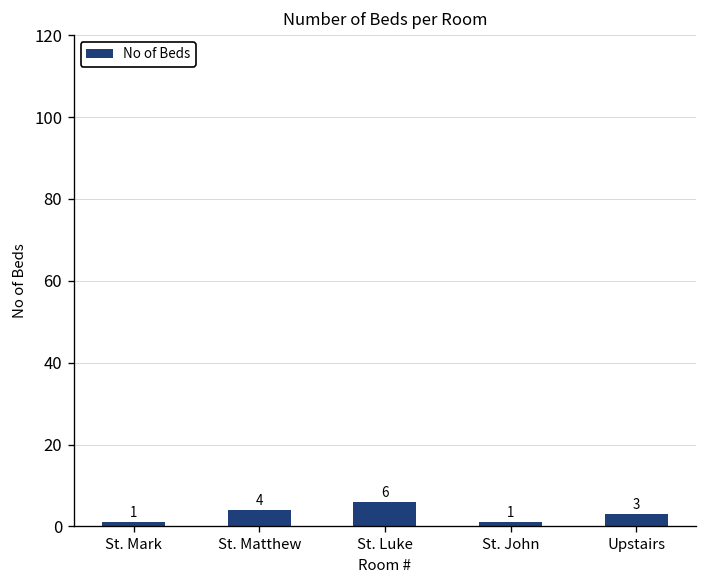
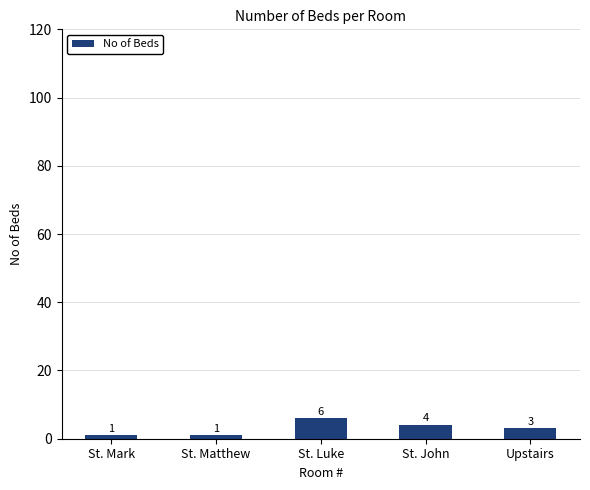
St. Matthew: 4 -> 1
St. John: 1 -> 4
